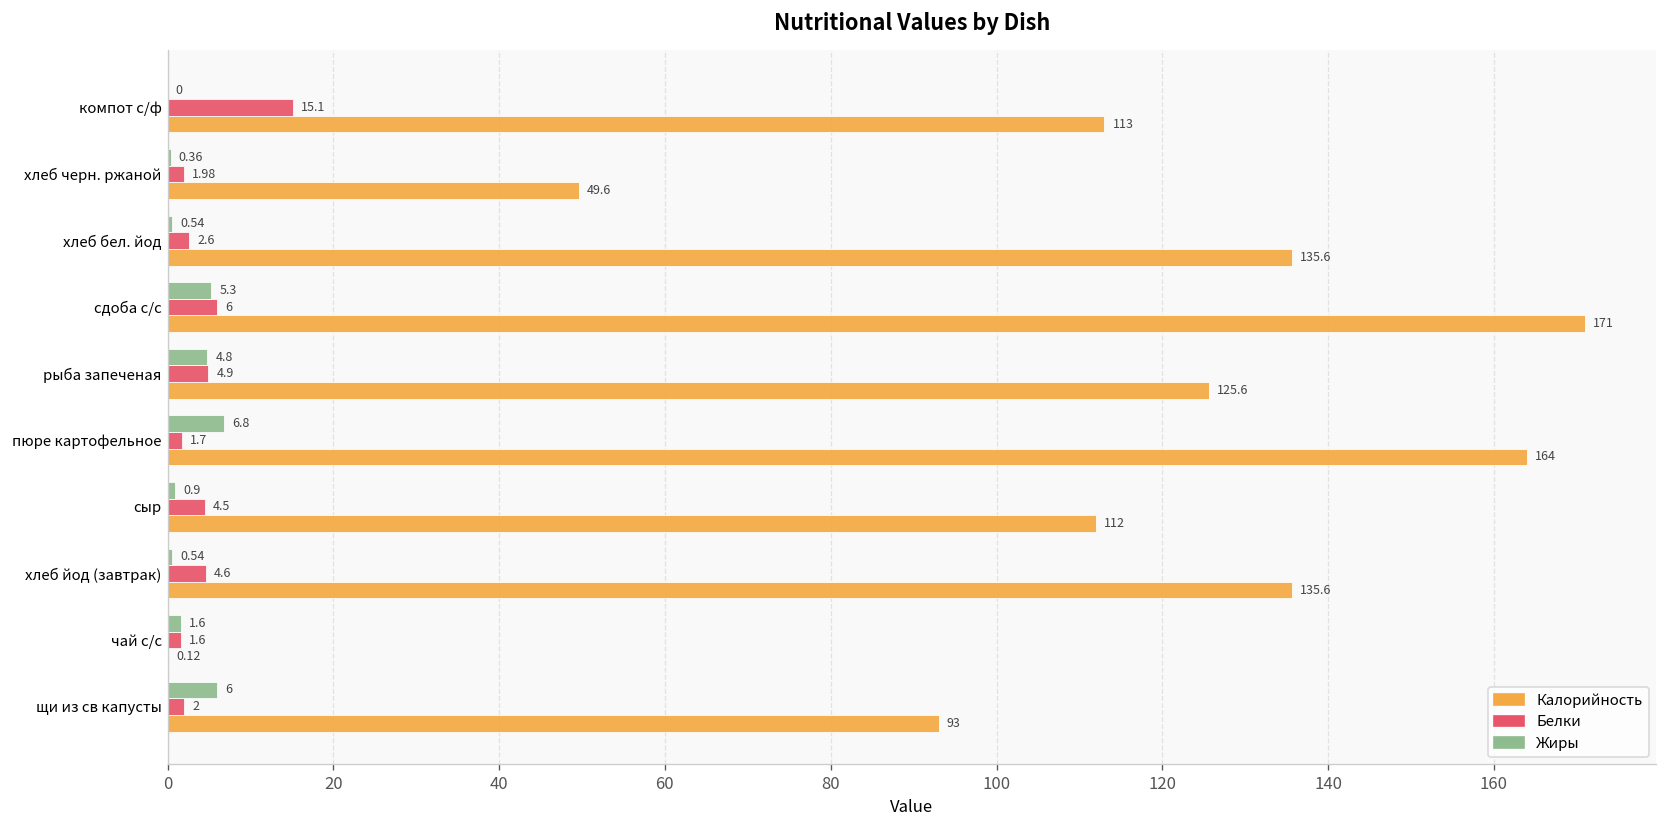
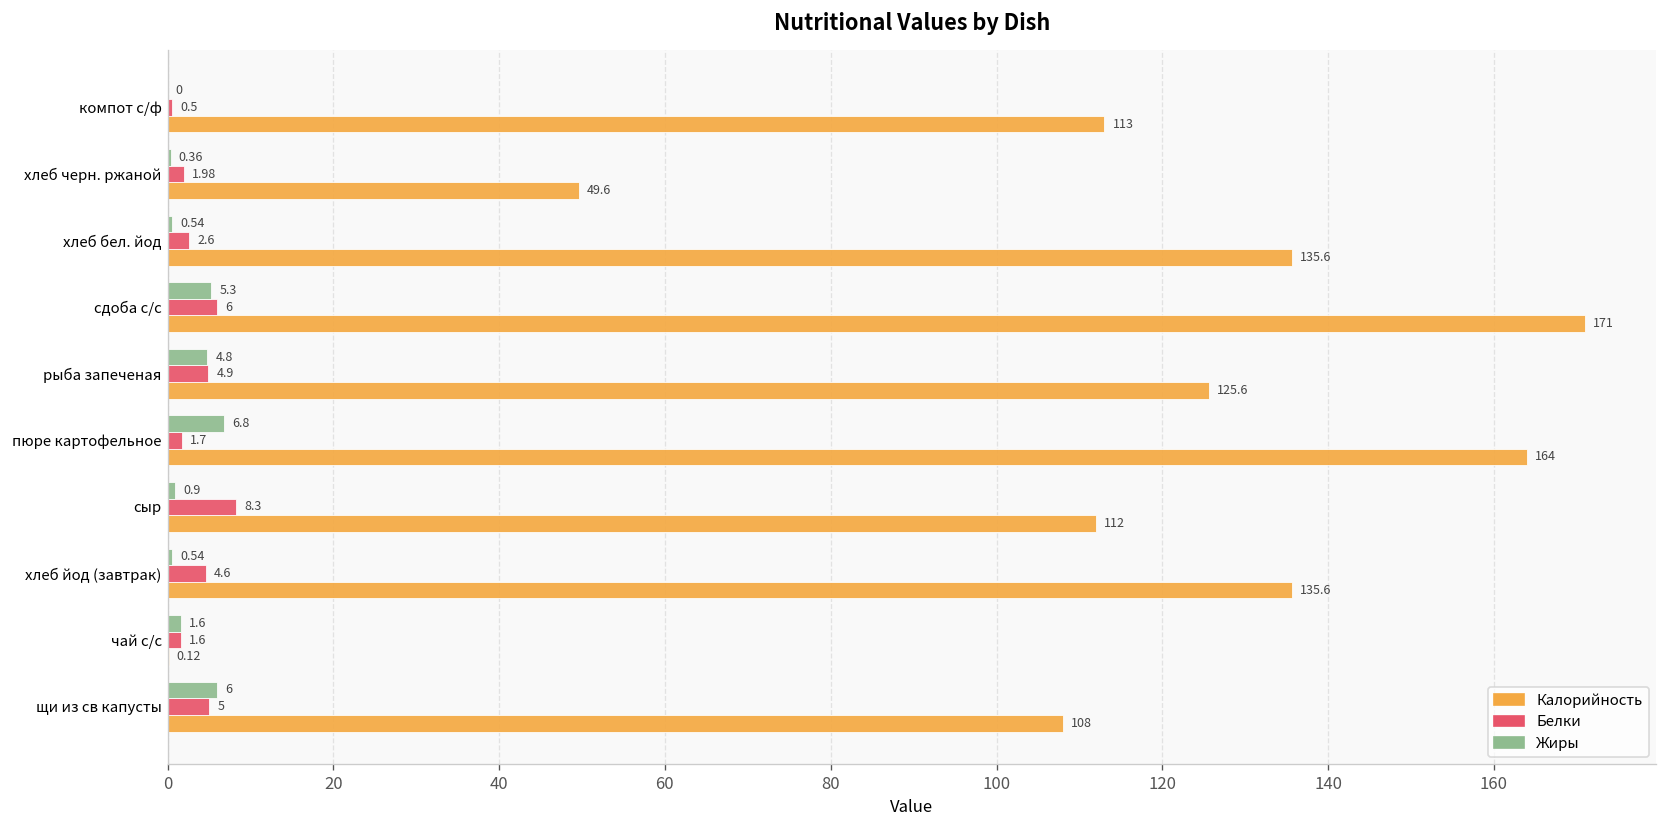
Белки, компот с/ф: 15.1 -> 0.5
Белки, сыр: 4.5 -> 8.3
Белки, щи из св капусты: 2 -> 5
Калорийность, щи из св капусты: 93 -> 108
